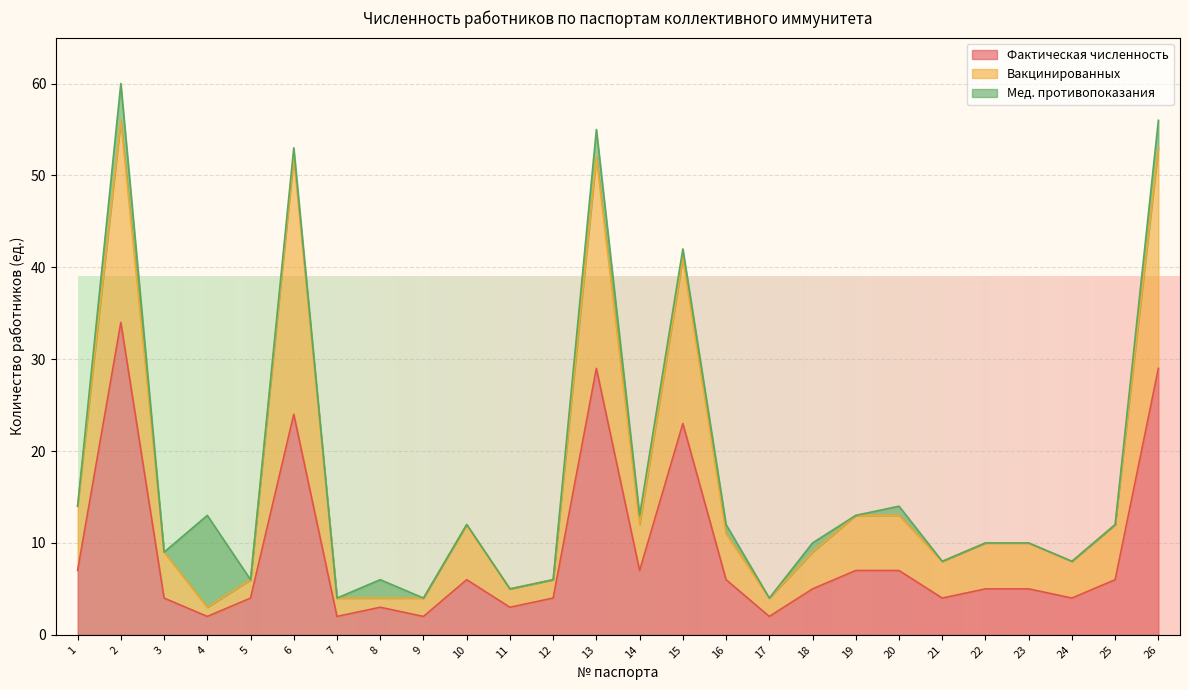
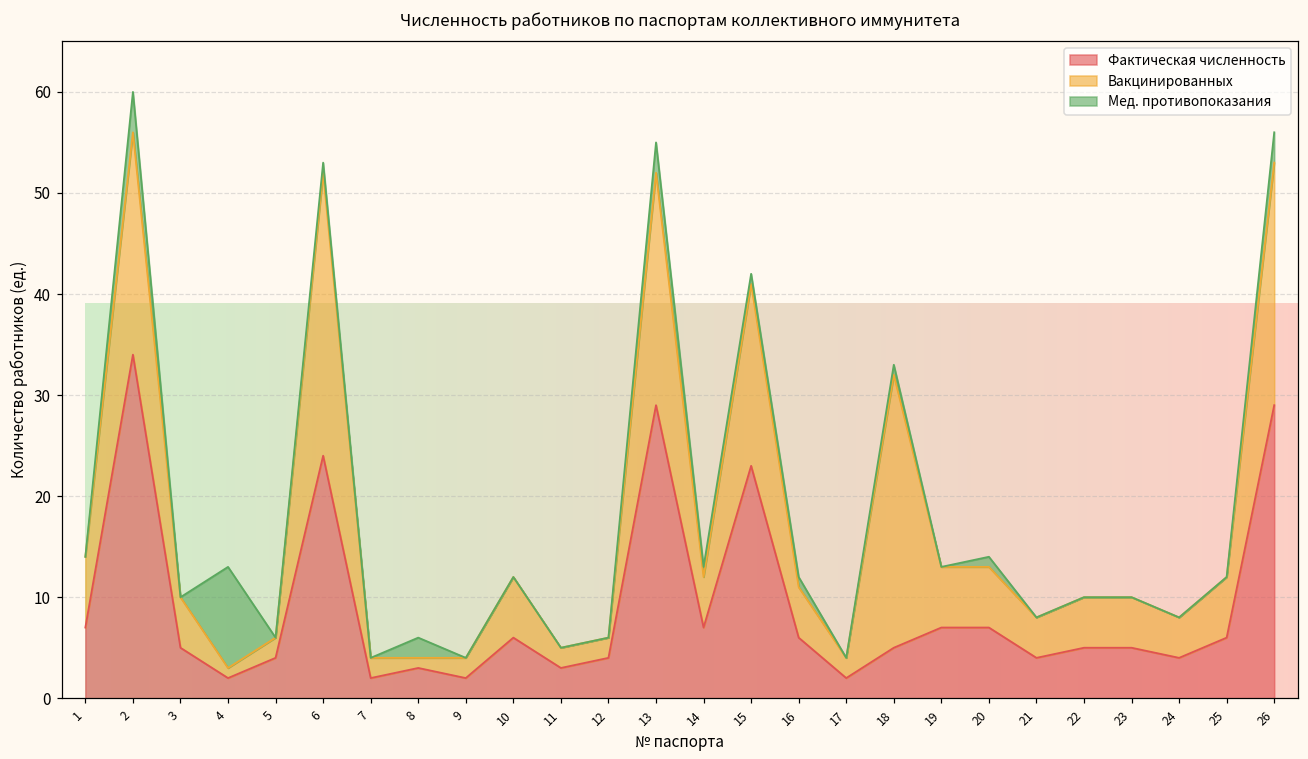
Фактическая численность, 3: 4 -> 5
Вакцинированных, 18: 4 -> 27
